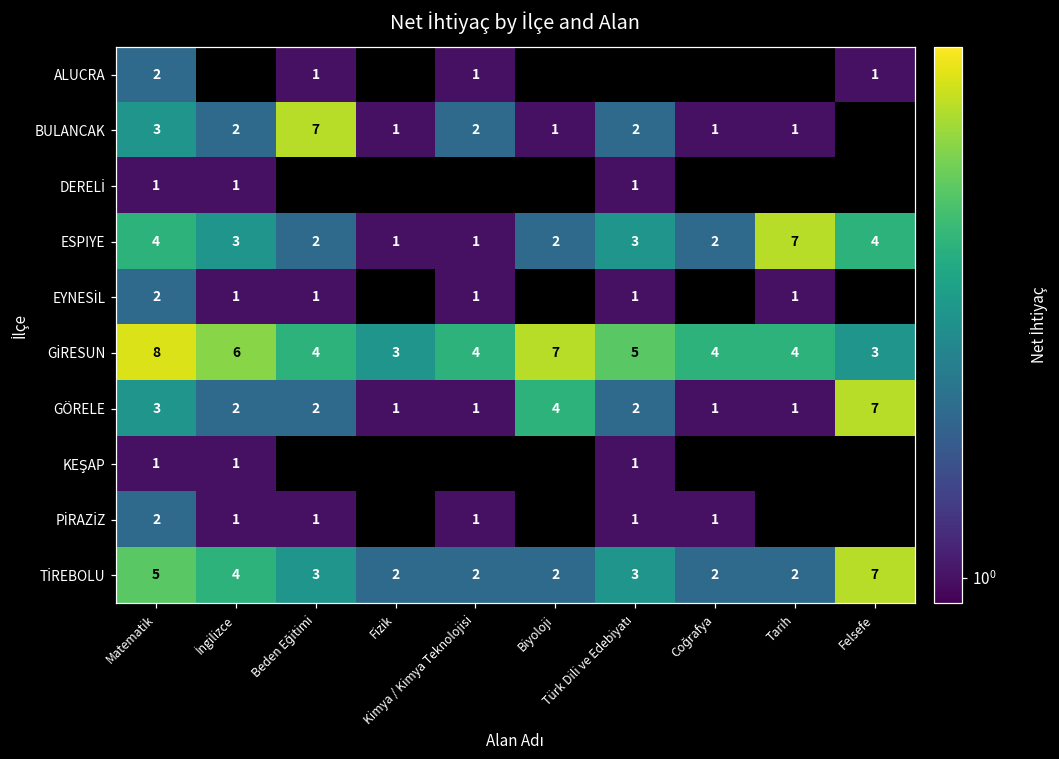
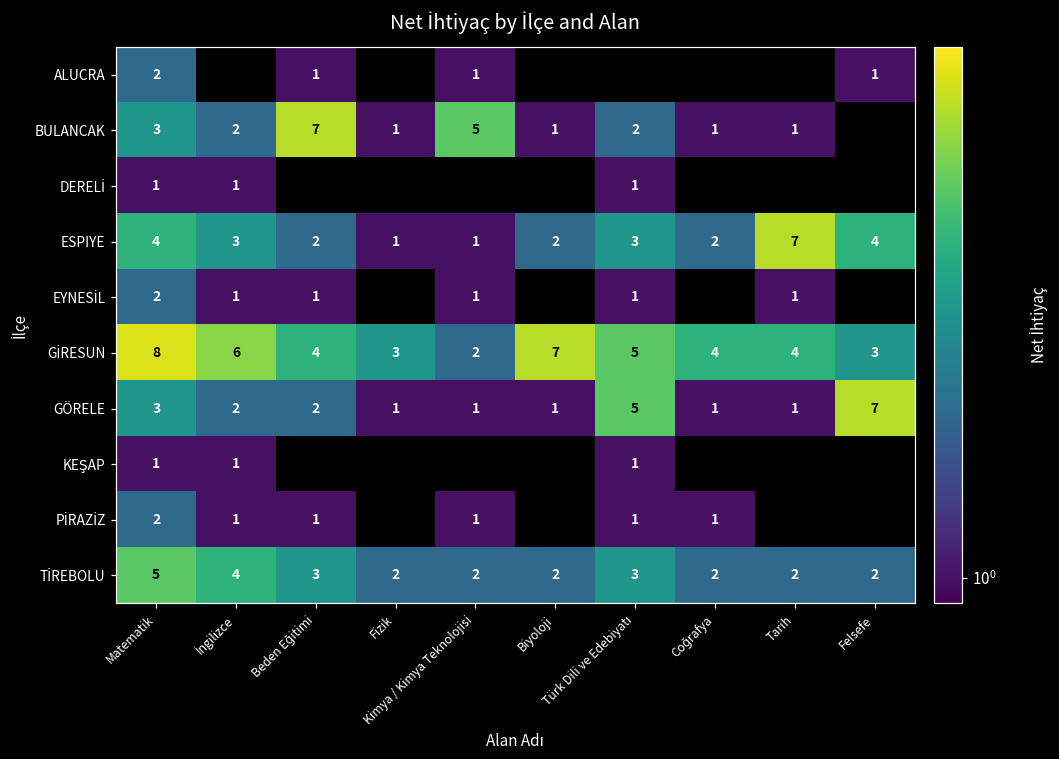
BULANCAK, Kimya / Kimya Teknolojisi: 2 -> 5
GİRESUN, Kimya / Kimya Teknolojisi: 4 -> 2
GÖRELE, Biyoloji: 4 -> 1
GÖRELE, Türk Dili ve Edebiyatı: 2 -> 5
TİREBOLU, Felsefe: 7 -> 2
